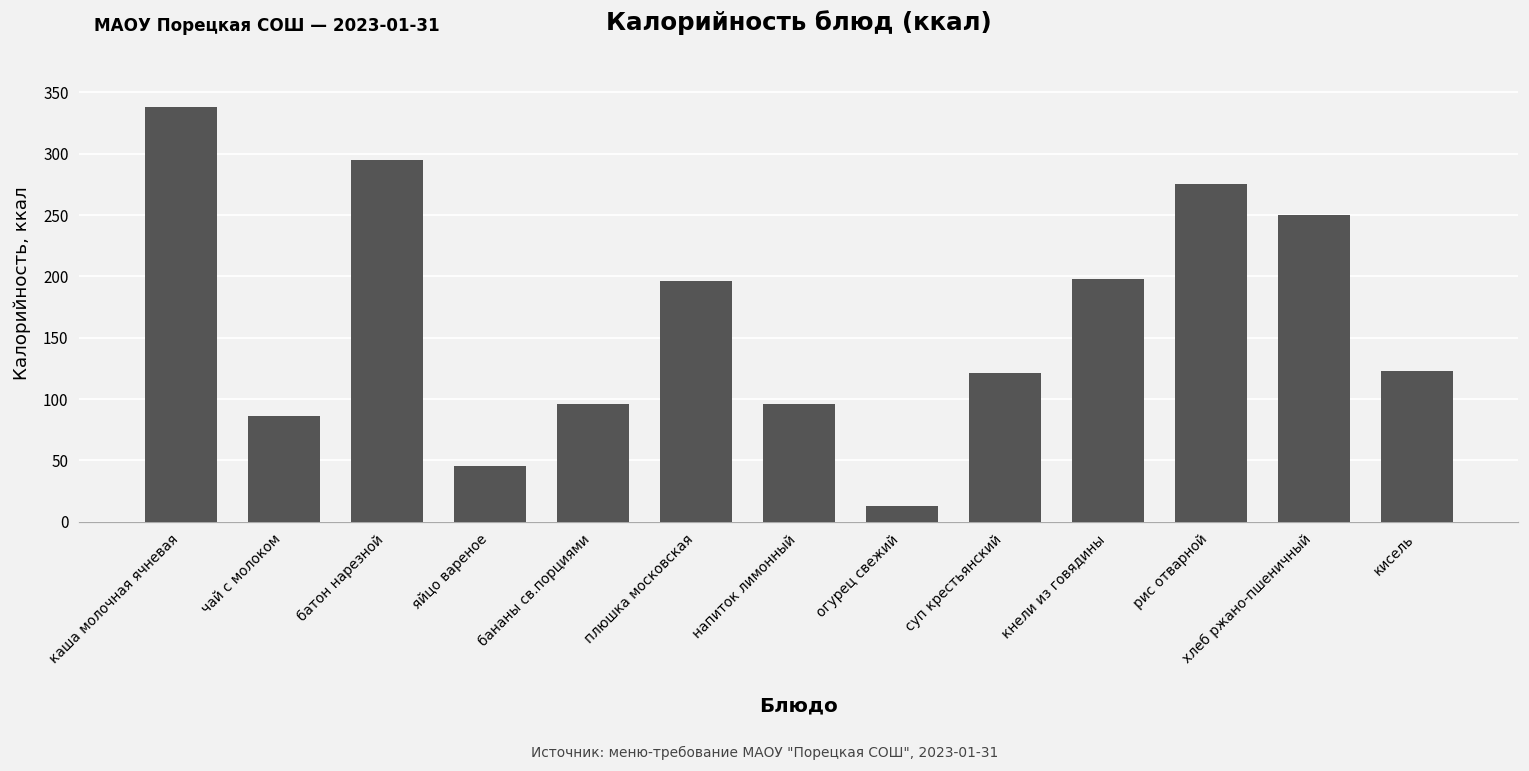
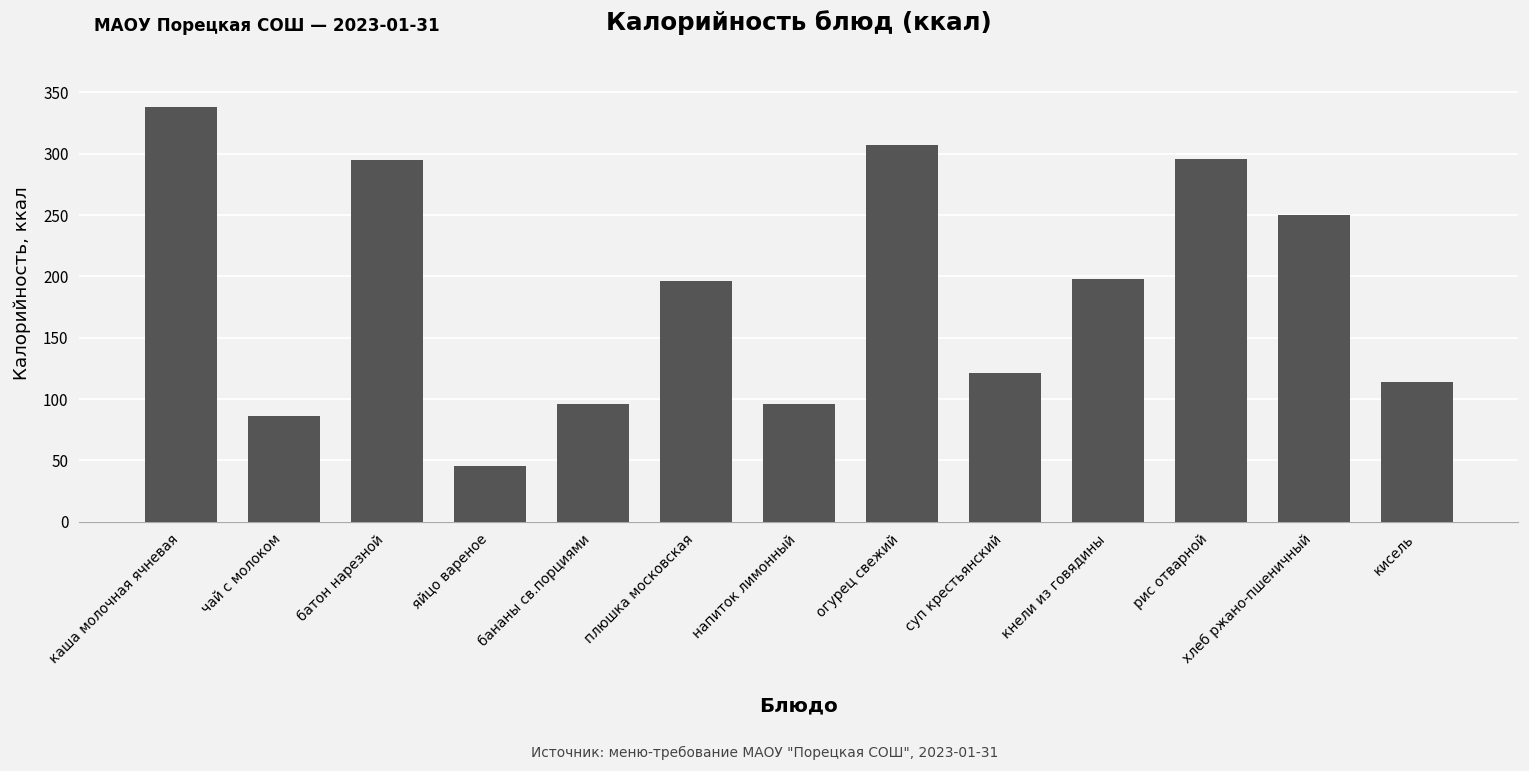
огурец свежий: 13 -> 307
рис отварной: 275 -> 296
кисель: 123 -> 114
